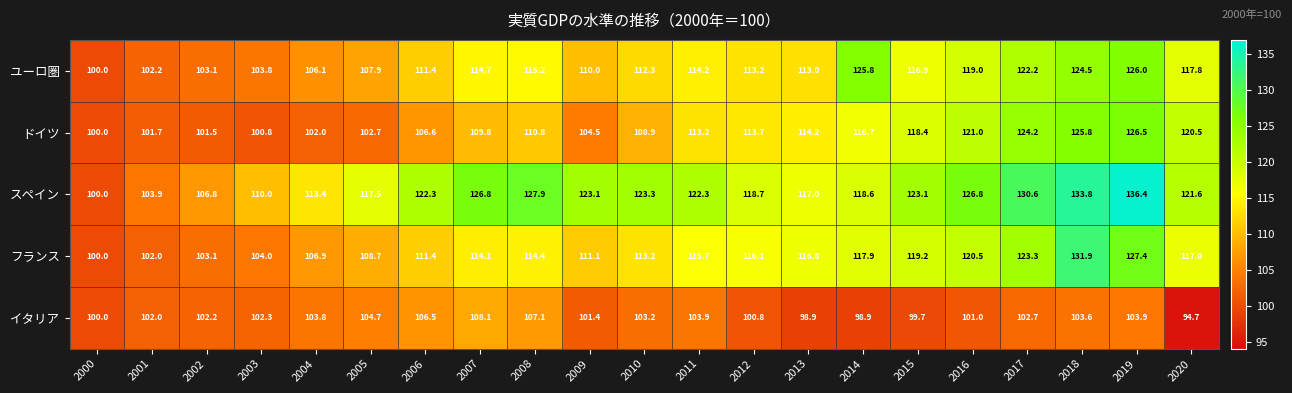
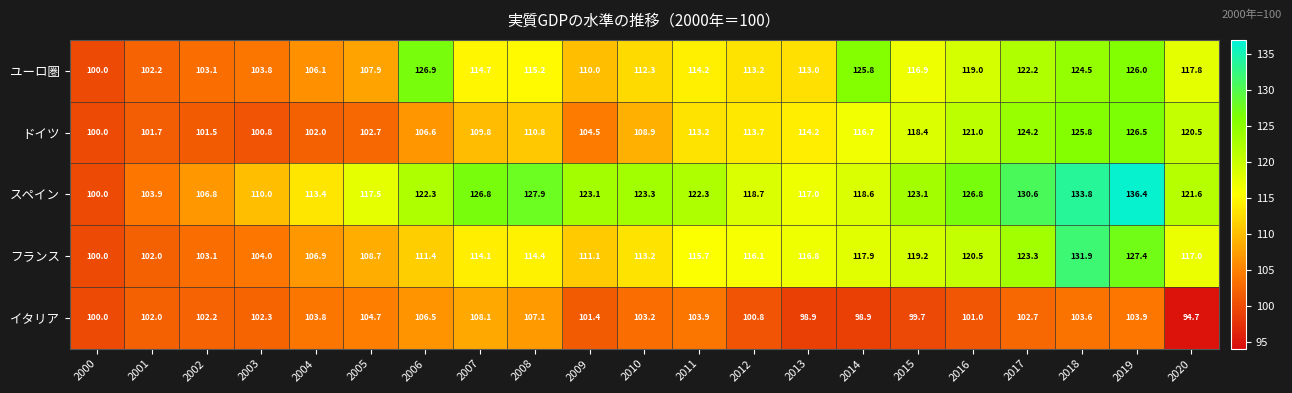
ユーロ圏, 2006: 111.4 -> 126.9
